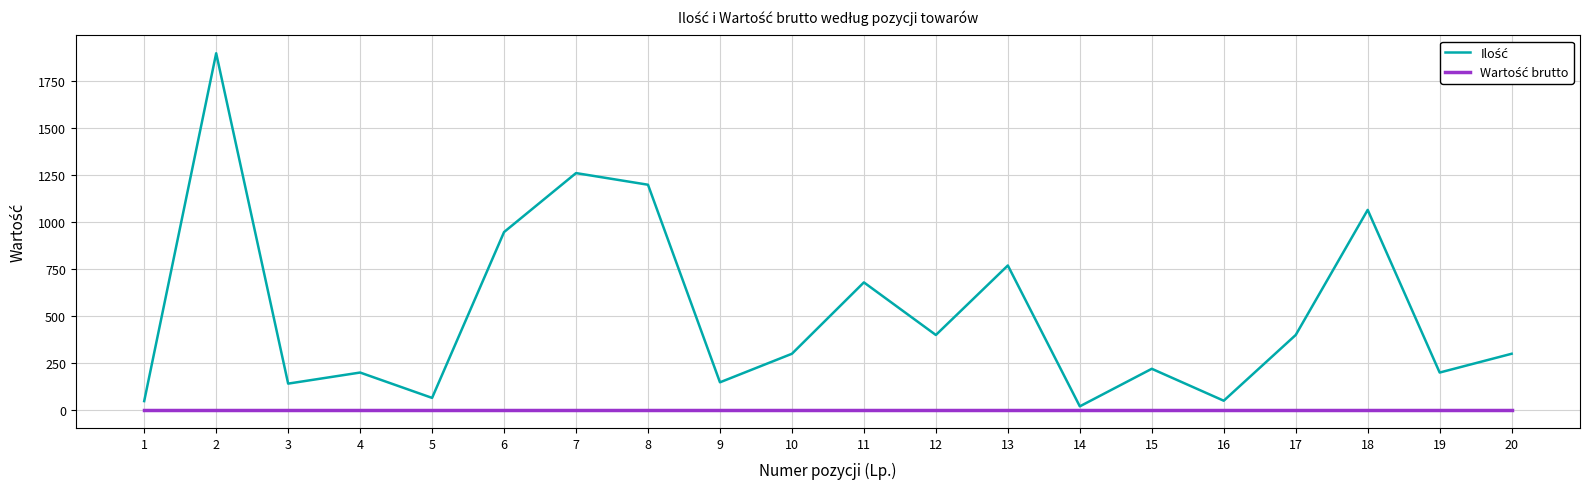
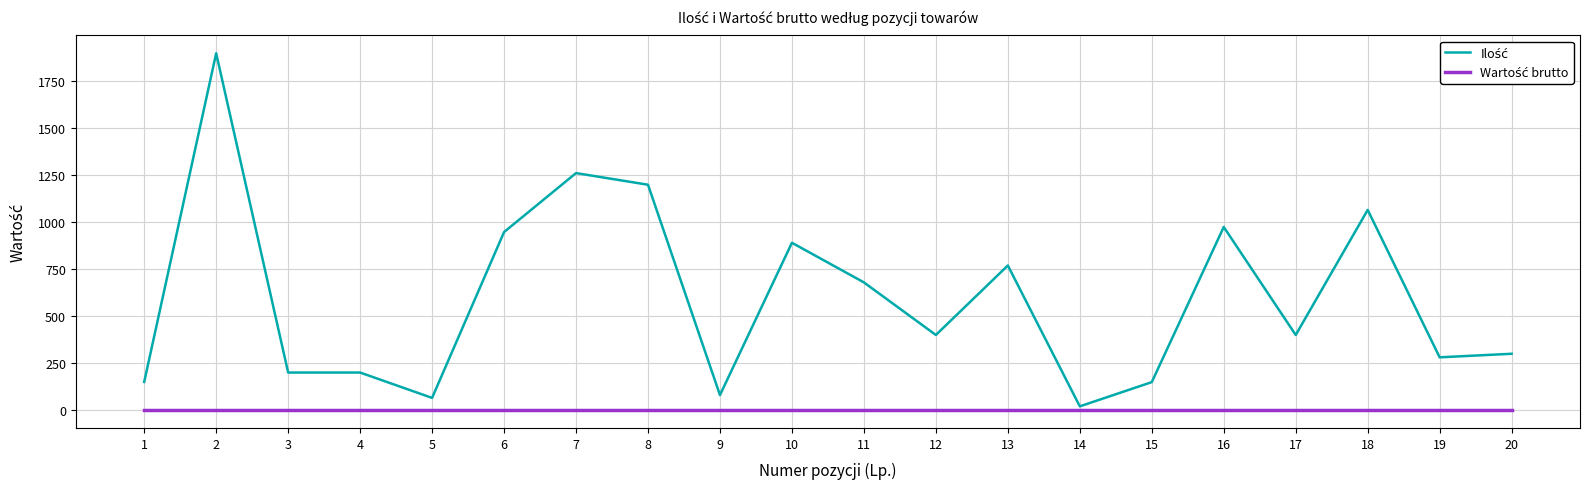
Ilość, 1: 50 -> 150
Ilość, 3: 140 -> 200
Ilość, 9: 150 -> 80
Ilość, 10: 300 -> 890
Ilość, 15: 220 -> 150
Ilość, 16: 50 -> 980
Ilość, 19: 200 -> 280
